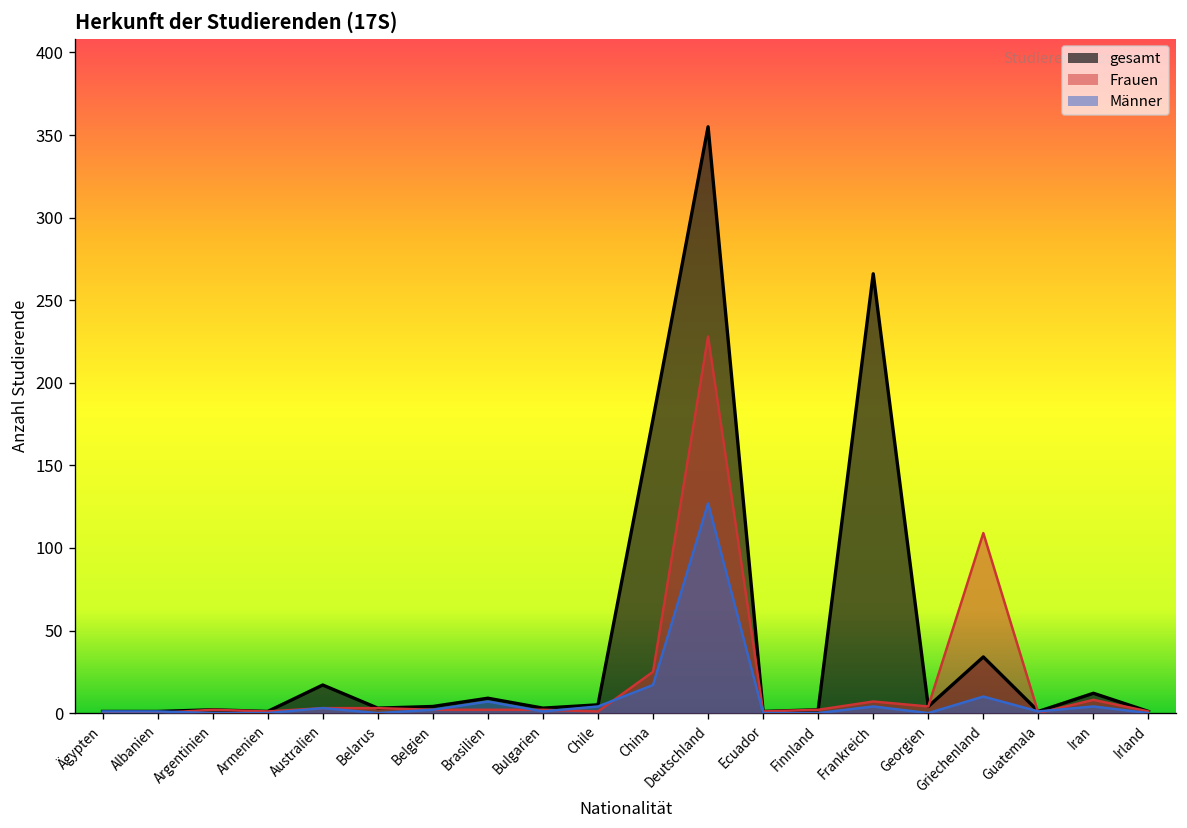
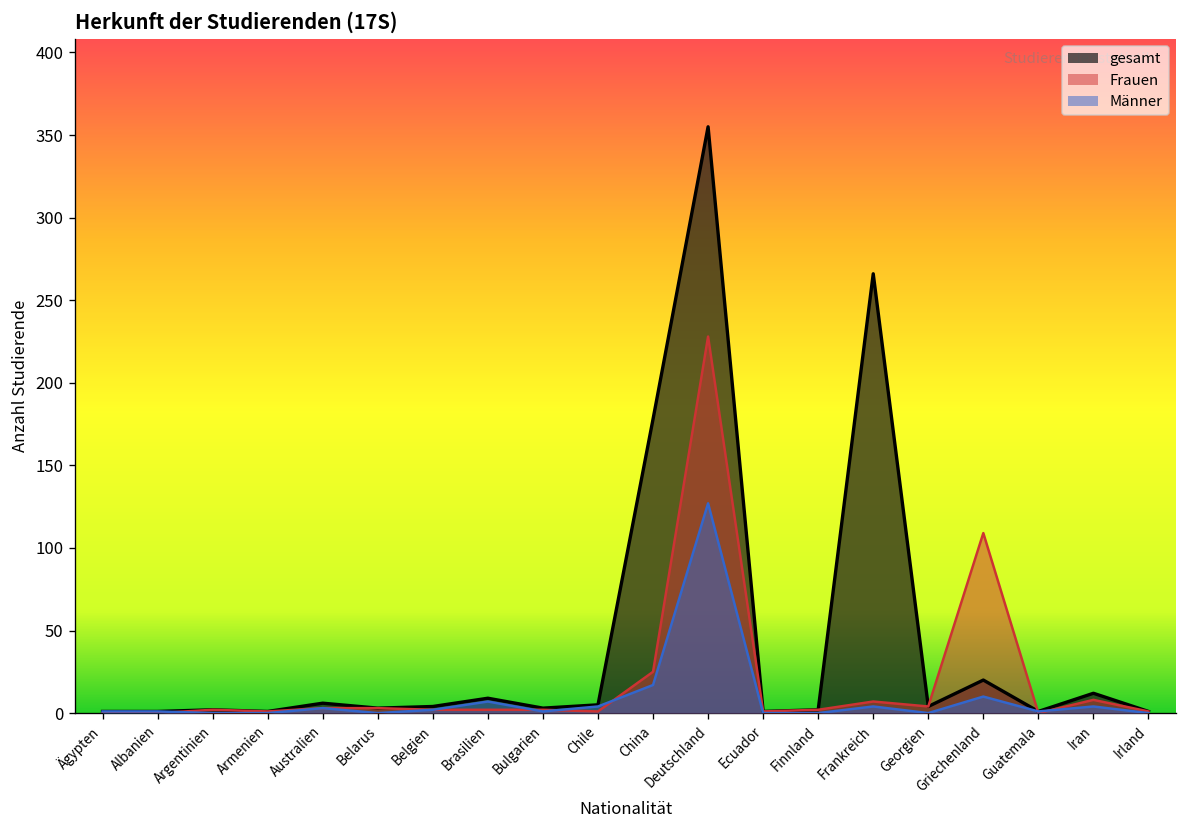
gesamt, Australien: 17 -> 6
gesamt, Griechenland: 34 -> 20
